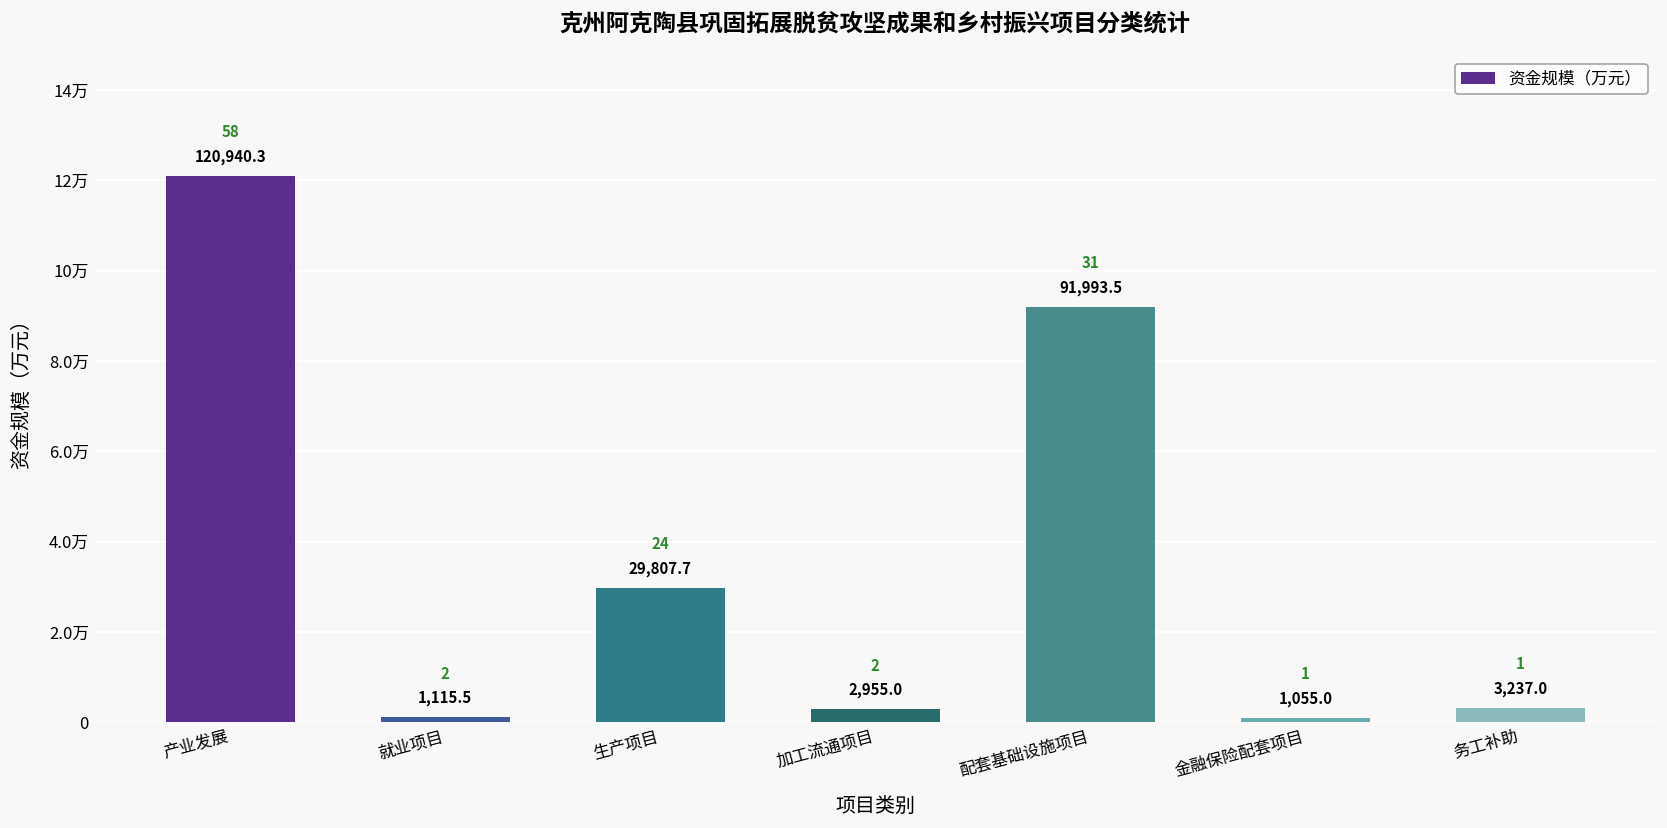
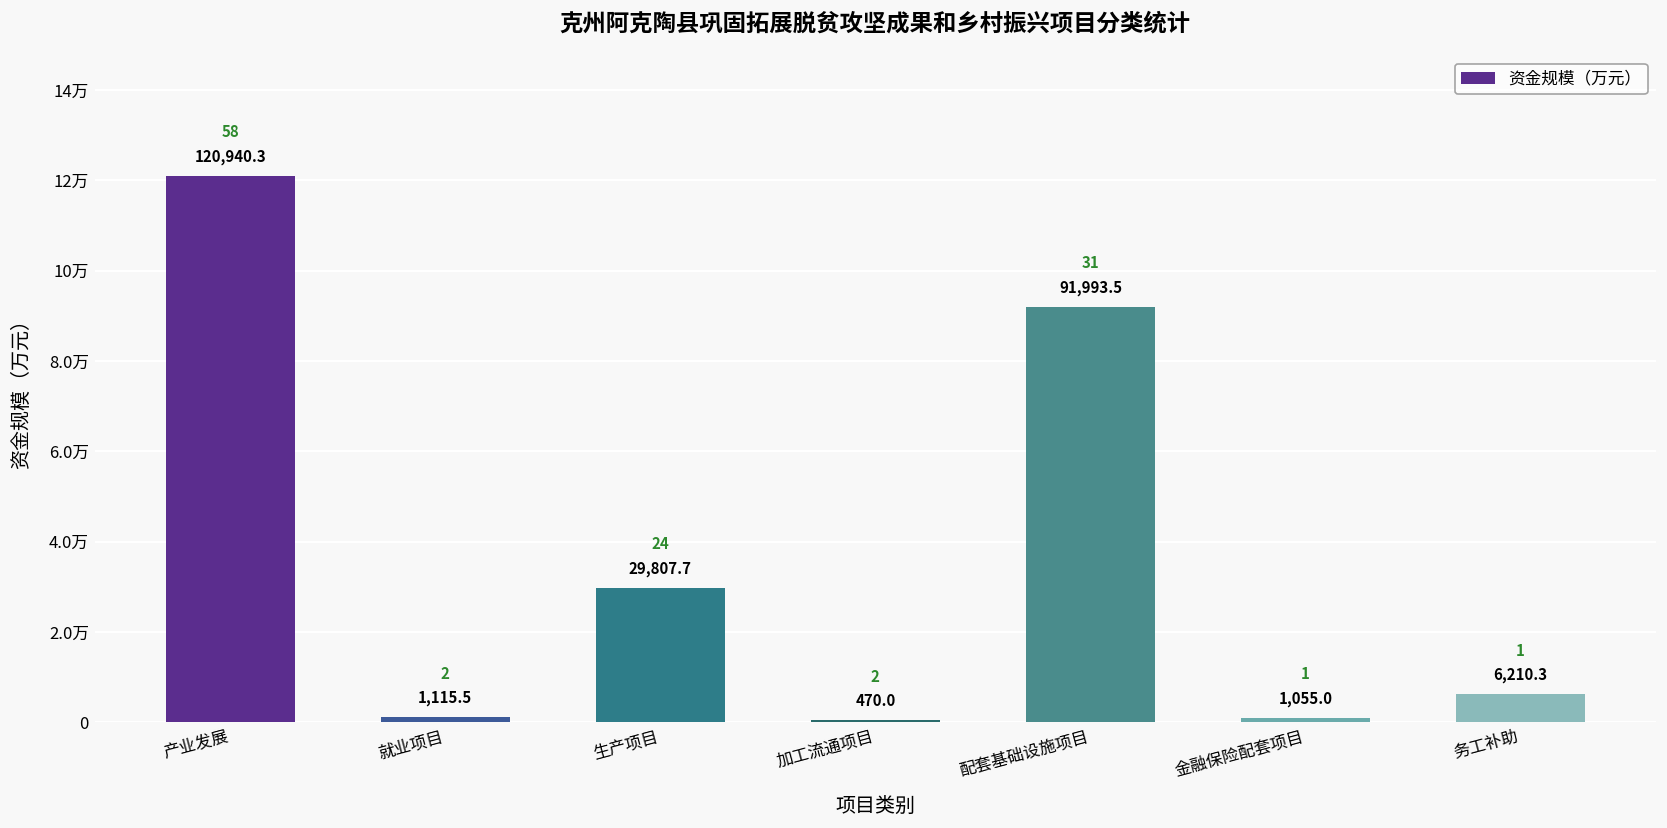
加工流通项目: 2,955.0 -> 470.0
务工补助: 3,237.0 -> 6,210.3
